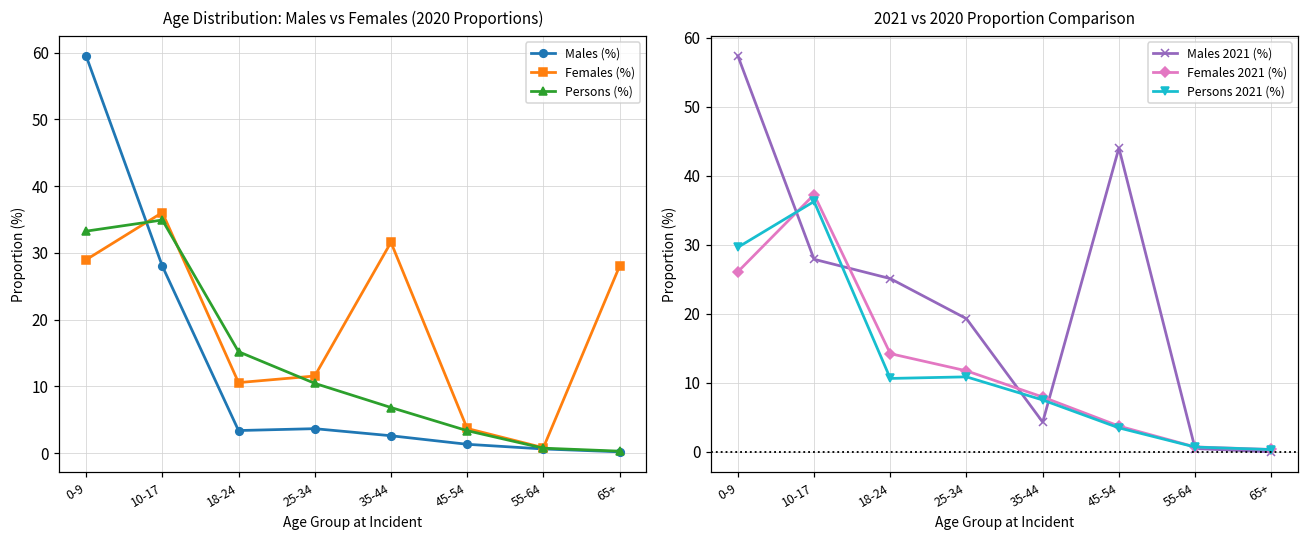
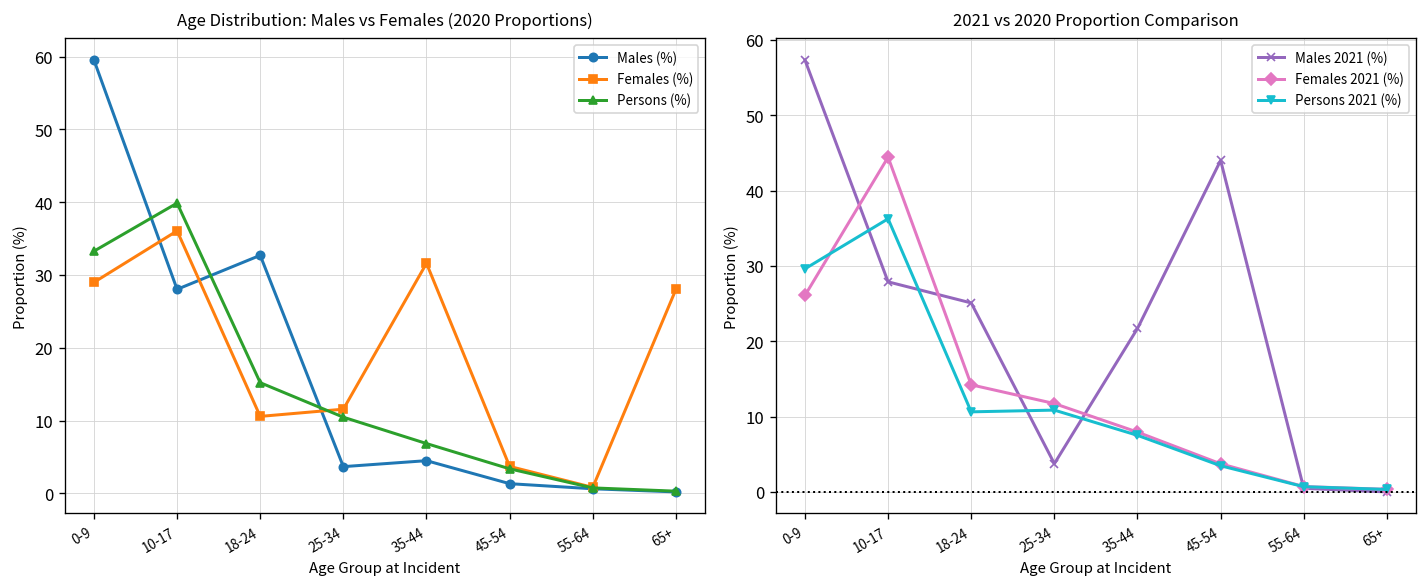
Age Distribution: Males vs Females (2020 Proportions), Persons (%), 10-17: 35 -> 40
Age Distribution: Males vs Females (2020 Proportions), Males (%), 18-24: 3 -> 33
Age Distribution: Males vs Females (2020 Proportions), Males (%), 35-44: 3 -> 5
2021 vs 2020 Proportion Comparison, Females 2021 (%), 10-17: 37 -> 44
2021 vs 2020 Proportion Comparison, Males 2021 (%), 25-34: 19 -> 4
2021 vs 2020 Proportion Comparison, Males 2021 (%), 35-44: 4 -> 22
